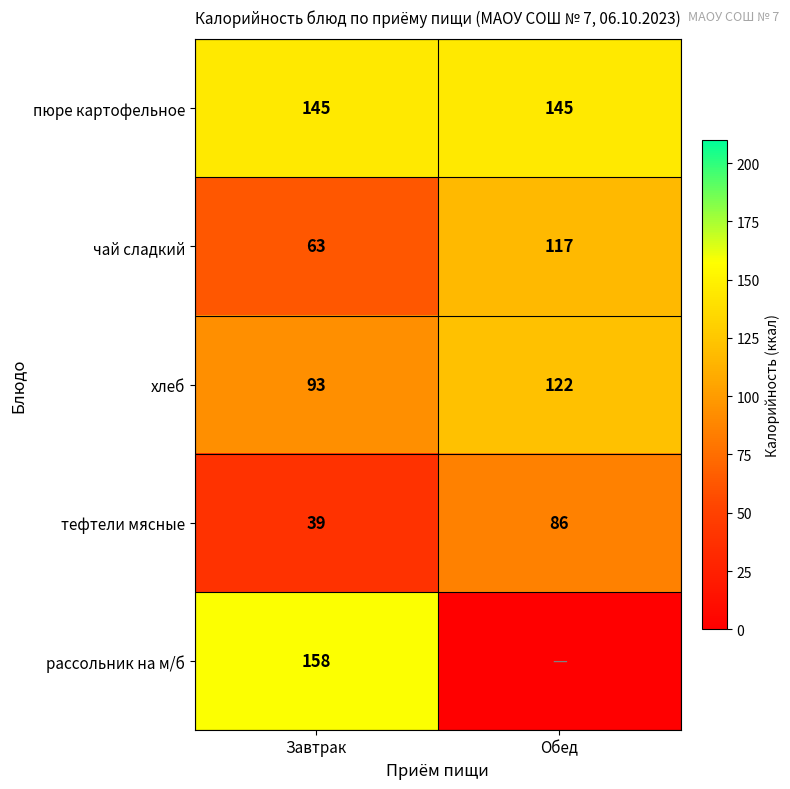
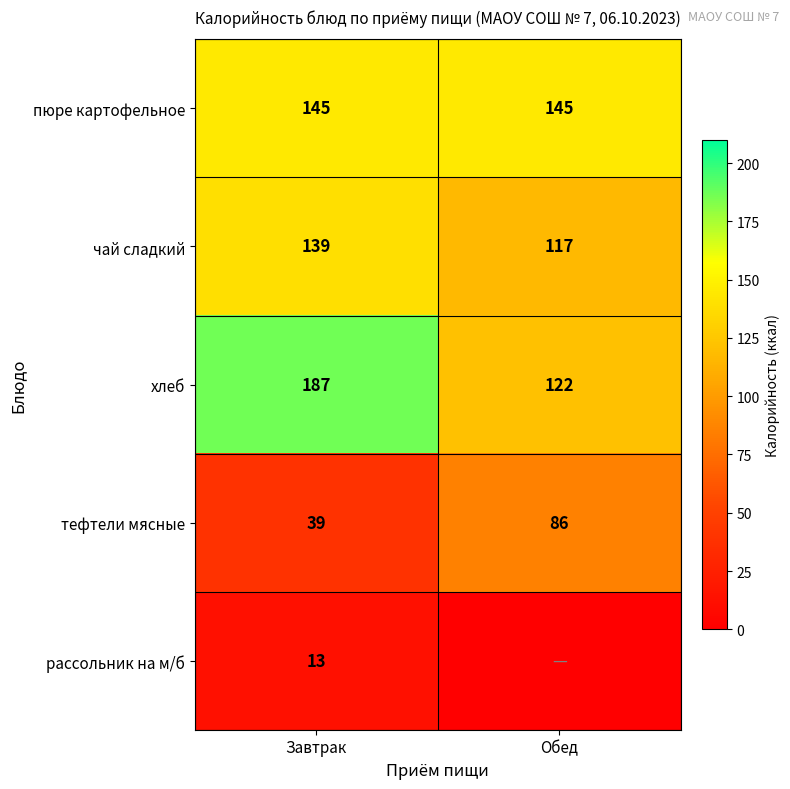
чай сладкий, Завтрак: 63 -> 139
хлеб, Завтрак: 93 -> 187
рассольник на м/б, Завтрак: 158 -> 13
